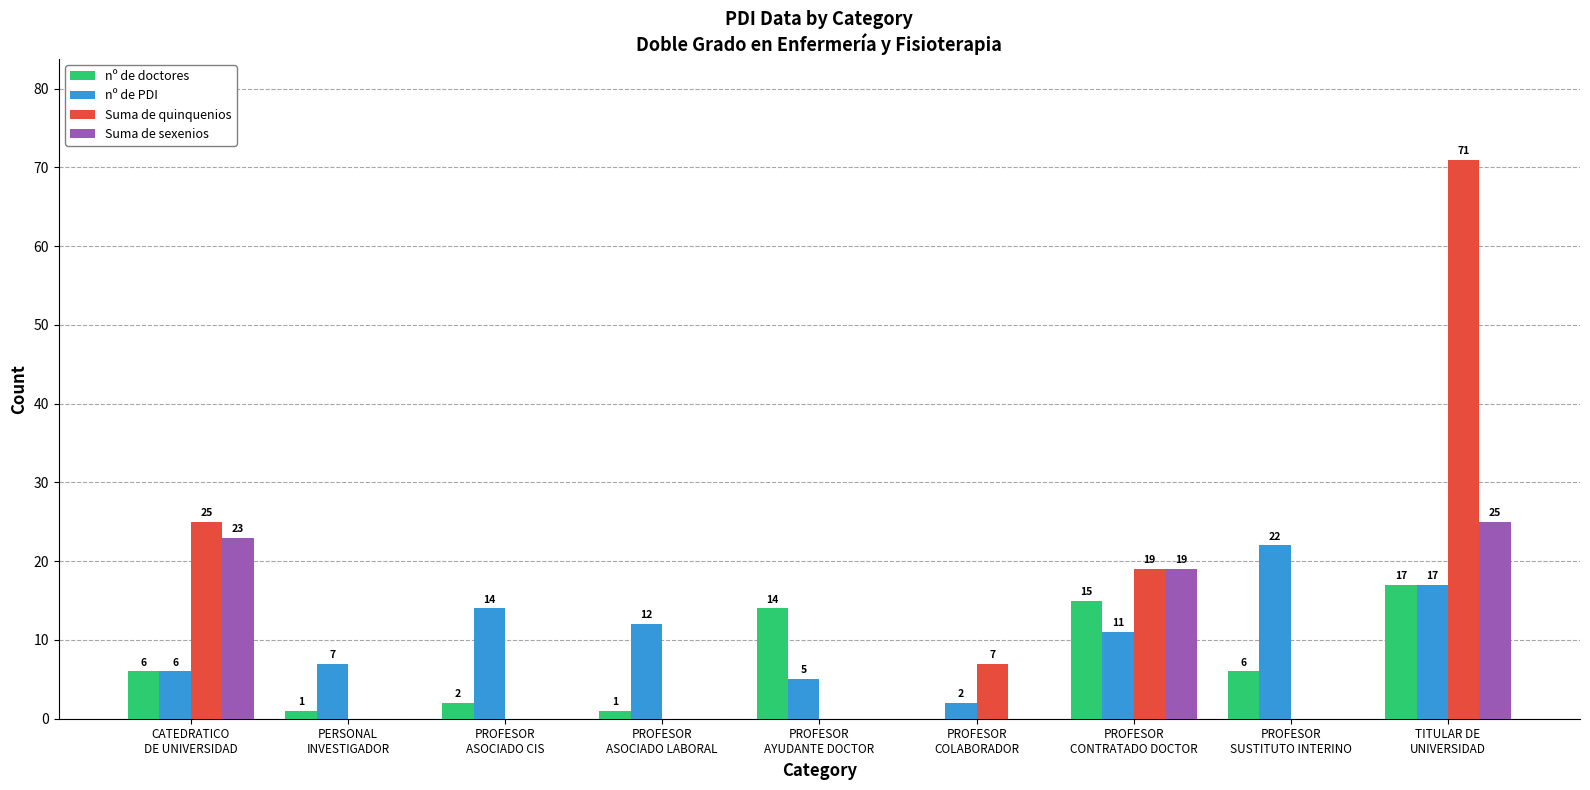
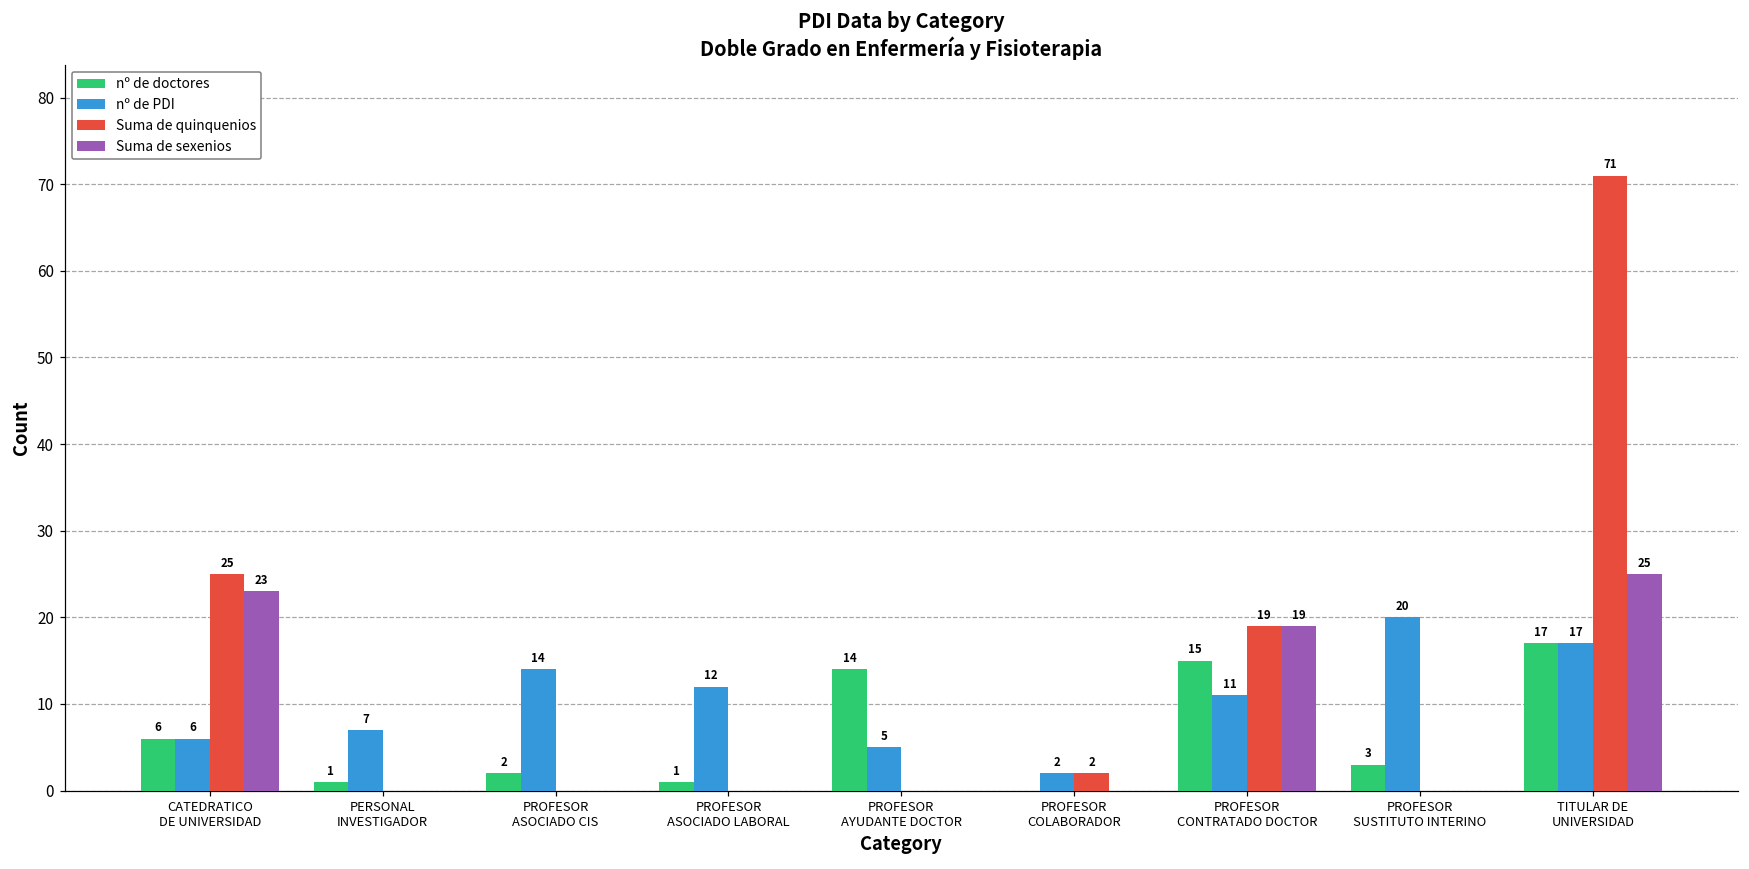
Suma de quinquenios, PROFESOR COLABORADOR: 7 -> 2
nº de doctores, PROFESOR SUSTITUTO INTERINO: 6 -> 3
nº de PDI, PROFESOR SUSTITUTO INTERINO: 22 -> 20
